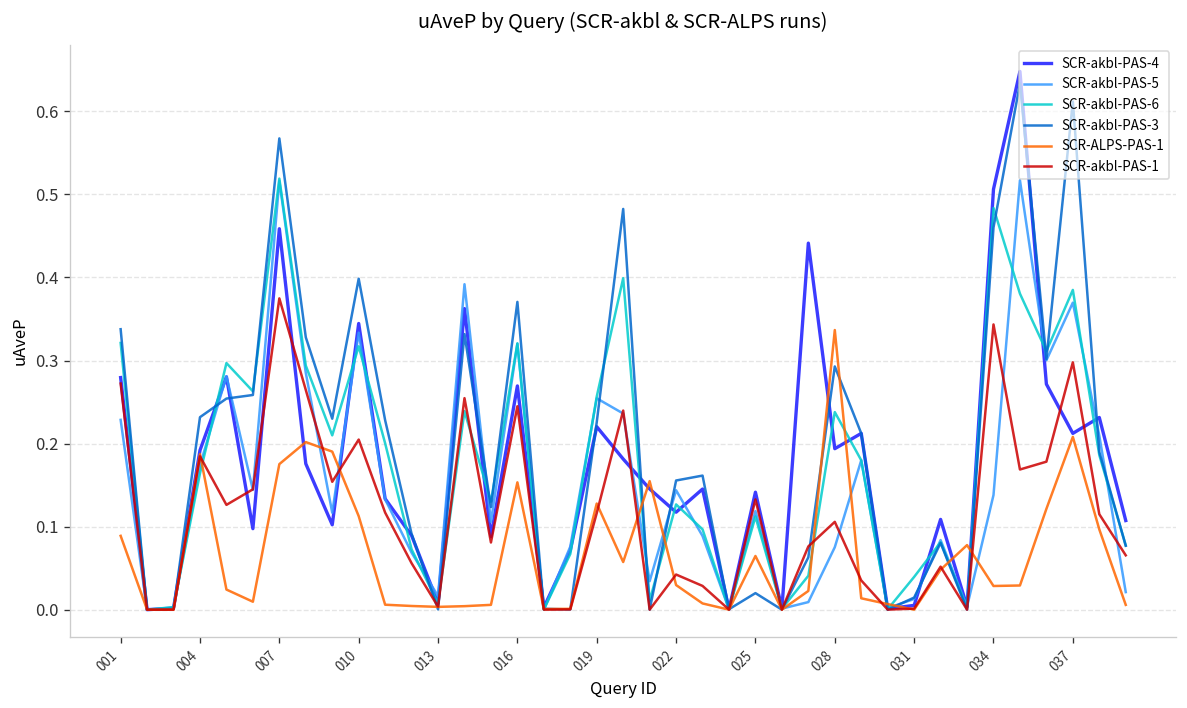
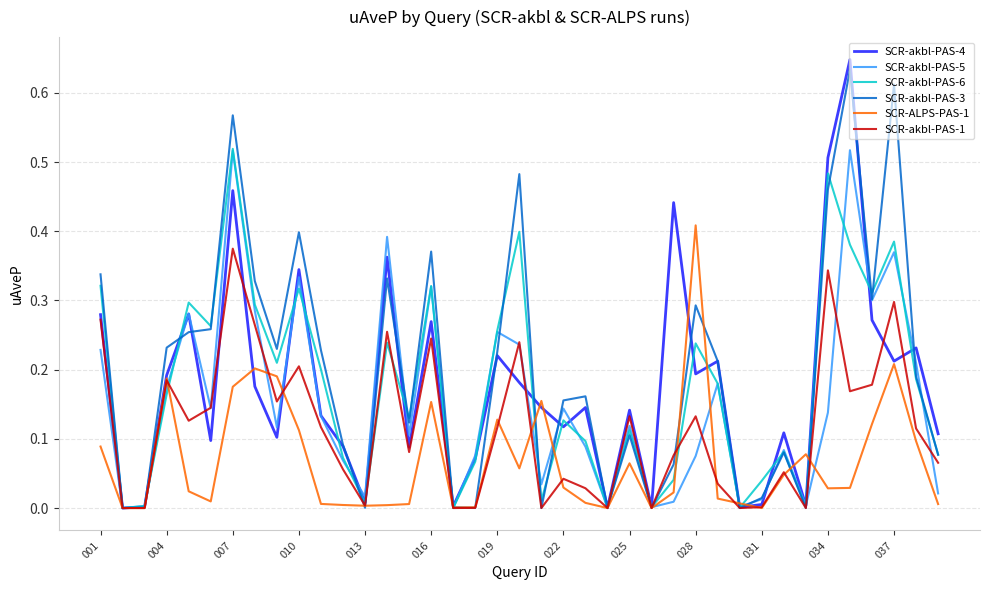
SCR-akbl-PAS-3, 025: 0.02 -> 0.11
SCR-ALPS-PAS-1, 028: 0.34 -> 0.41
SCR-akbl-PAS-1, 028: 0.11 -> 0.13
